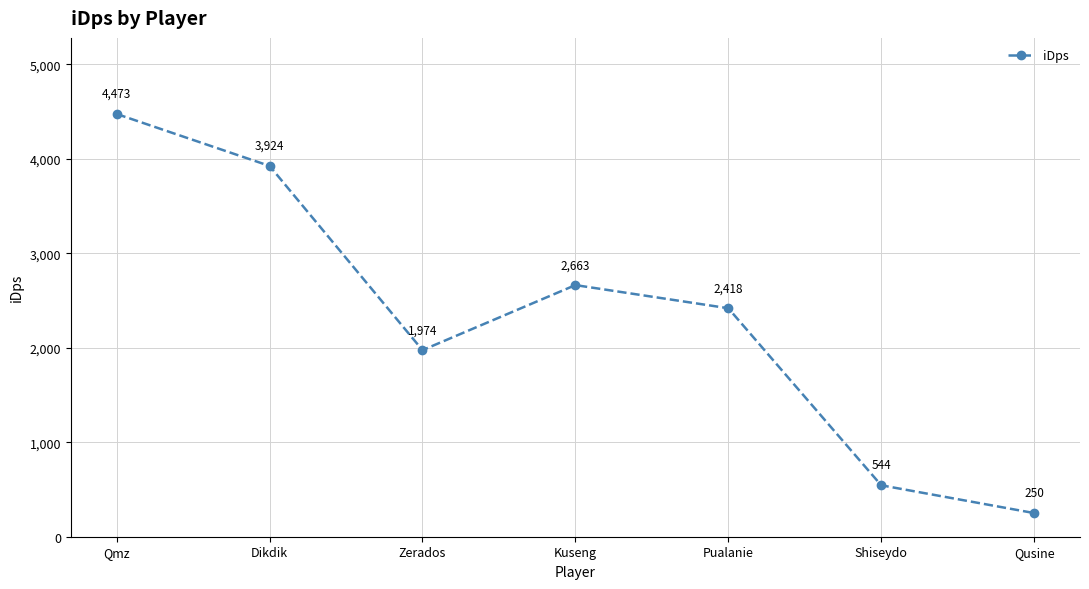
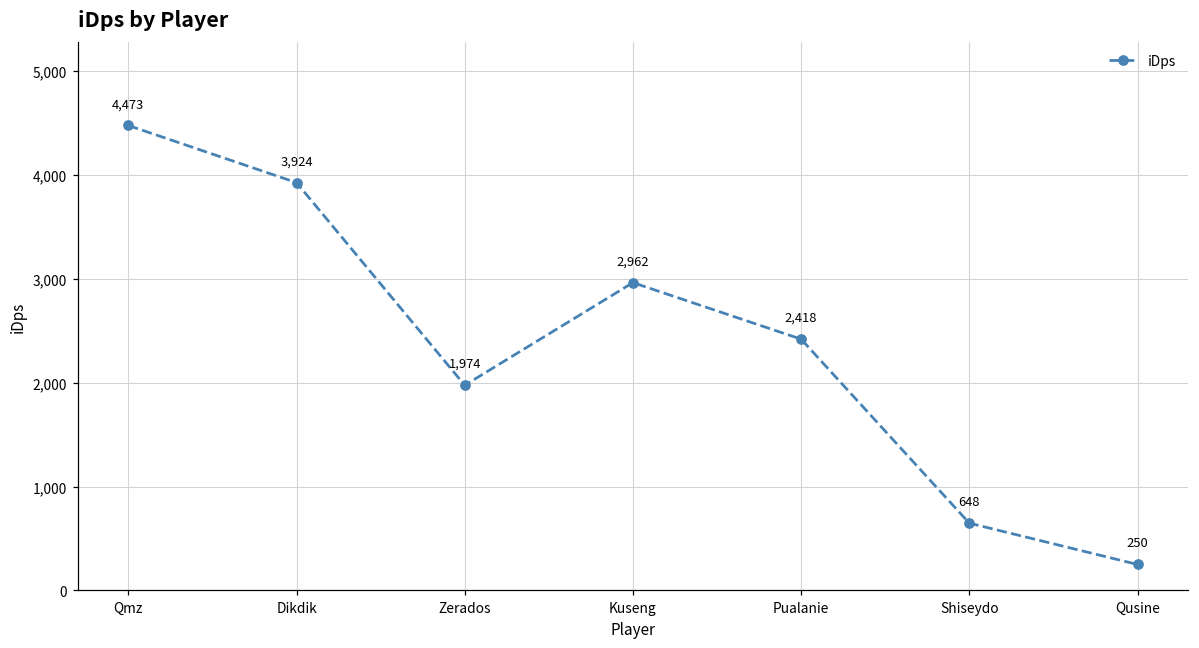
Kuseng: 2,663 -> 2,962
Shiseydo: 544 -> 648
